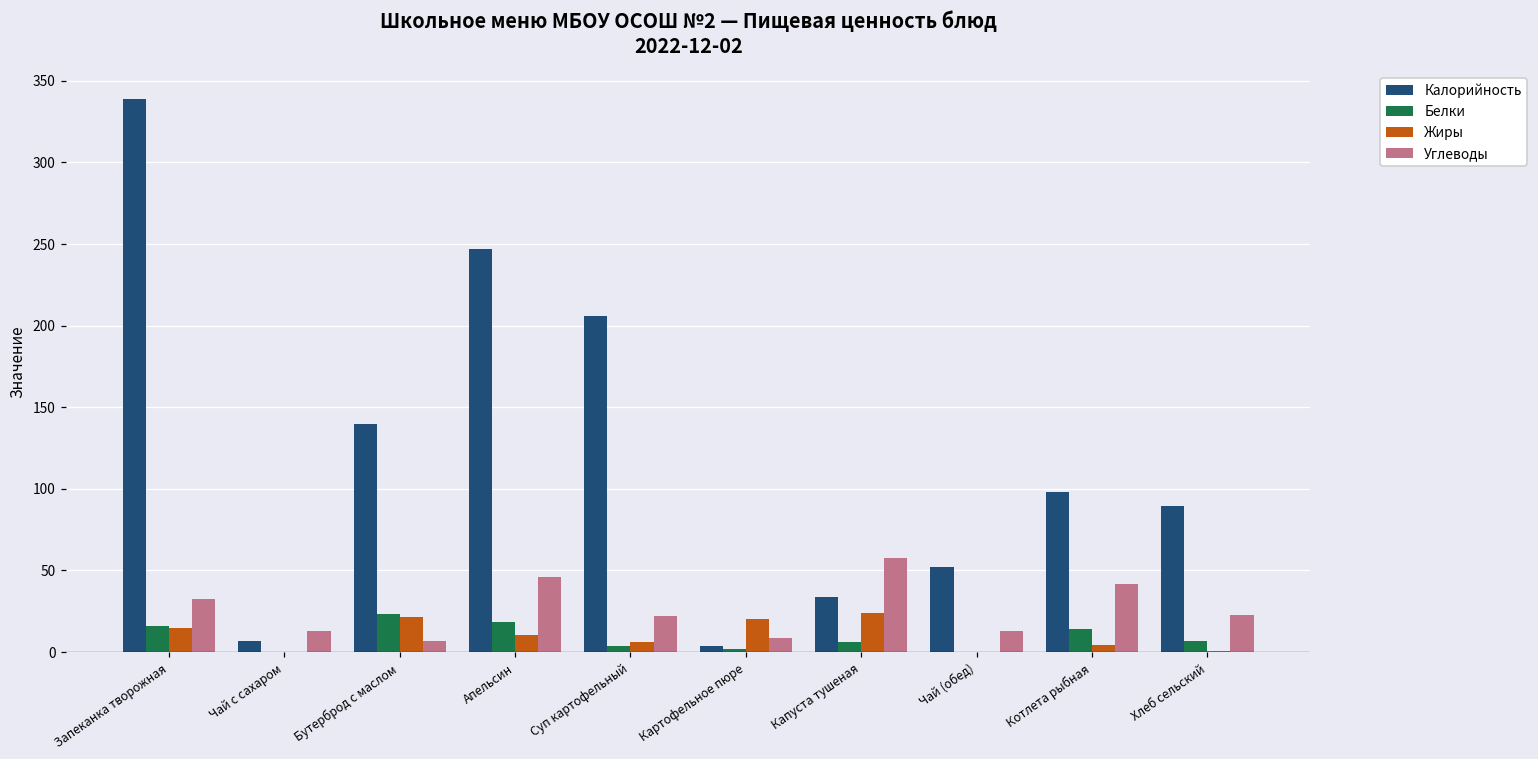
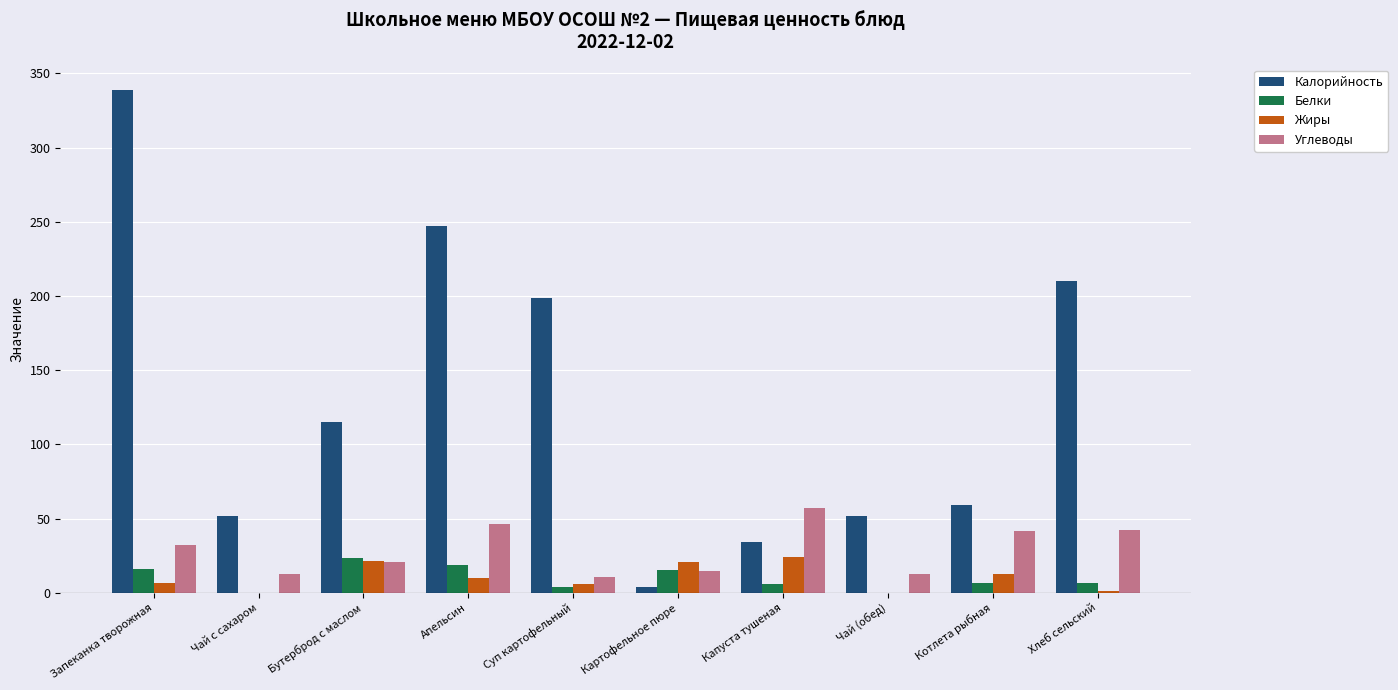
Жиры, Запеканка творожная: 15 -> 7
Калорийность, Чай с сахаром: 7 -> 52
Калорийность, Бутерброд с маслом: 140 -> 115
Углеводы, Бутерброд с маслом: 7 -> 21
Калорийность, Суп картофельный: 206 -> 199
Углеводы, Суп картофельный: 22 -> 11
Белки, Картофельное пюре: 2 -> 15
Углеводы, Картофельное пюре: 8 -> 15
Калорийность, Котлета рыбная: 98 -> 59
Белки, Котлета рыбная: 14 -> 7
Жиры, Котлета рыбная: 4 -> 13
Калорийность, Хлеб сельский: 90 -> 210
Углеводы, Хлеб сельский: 23 -> 42
